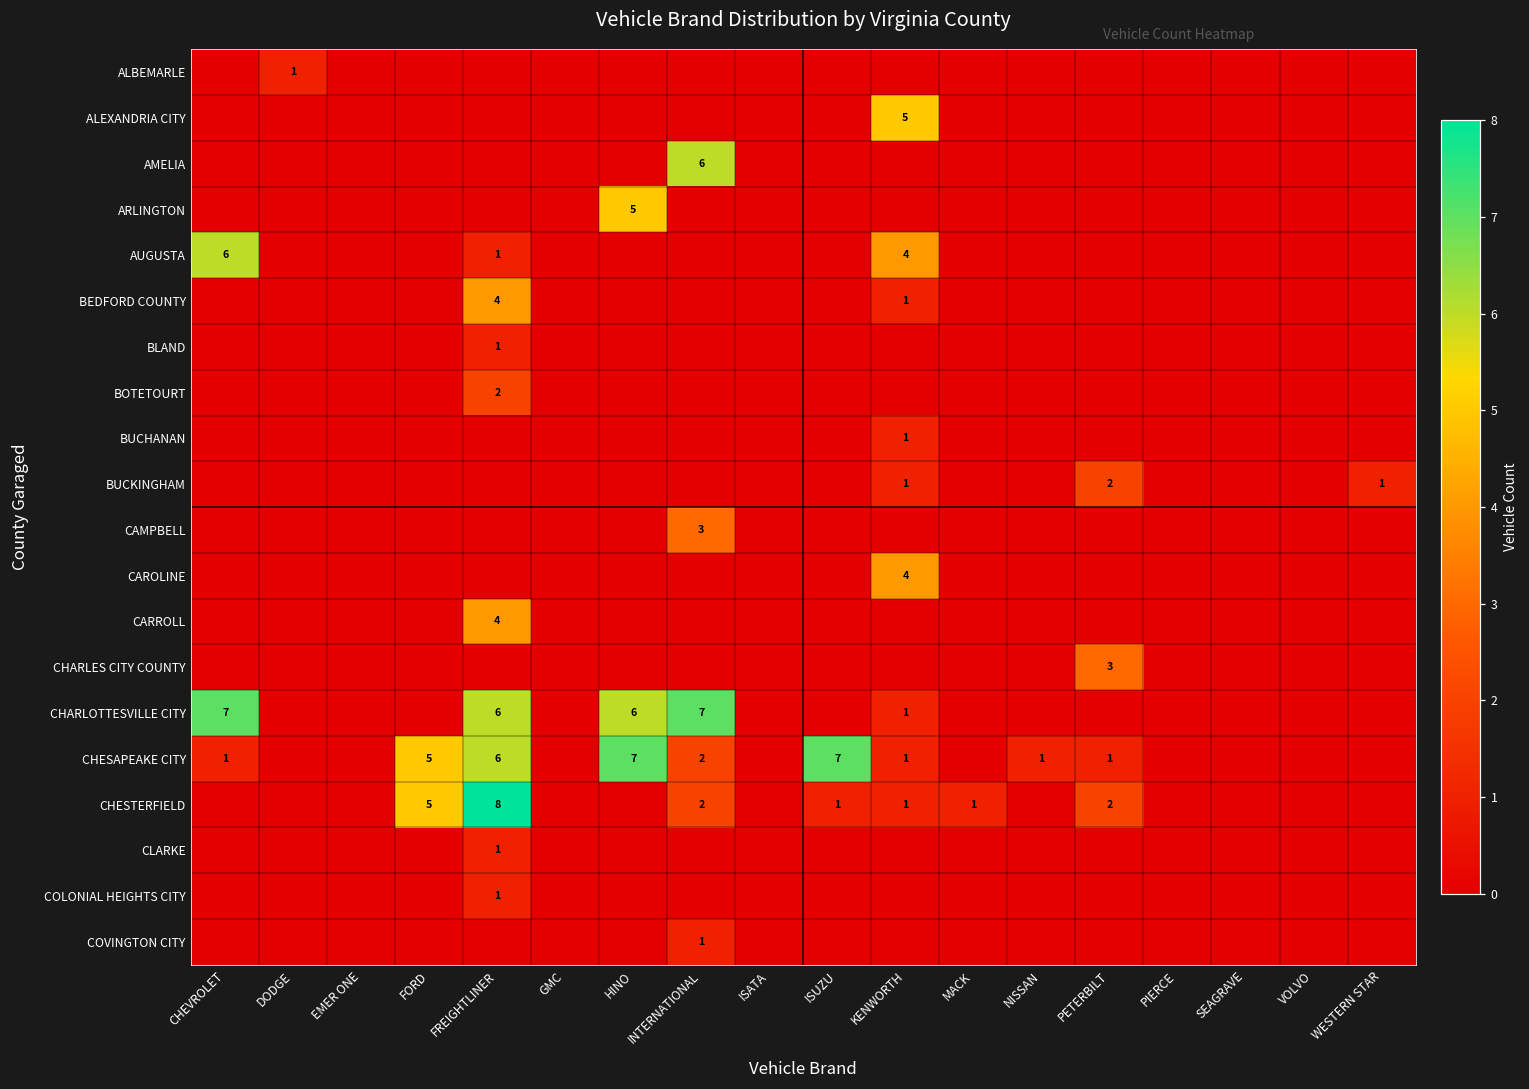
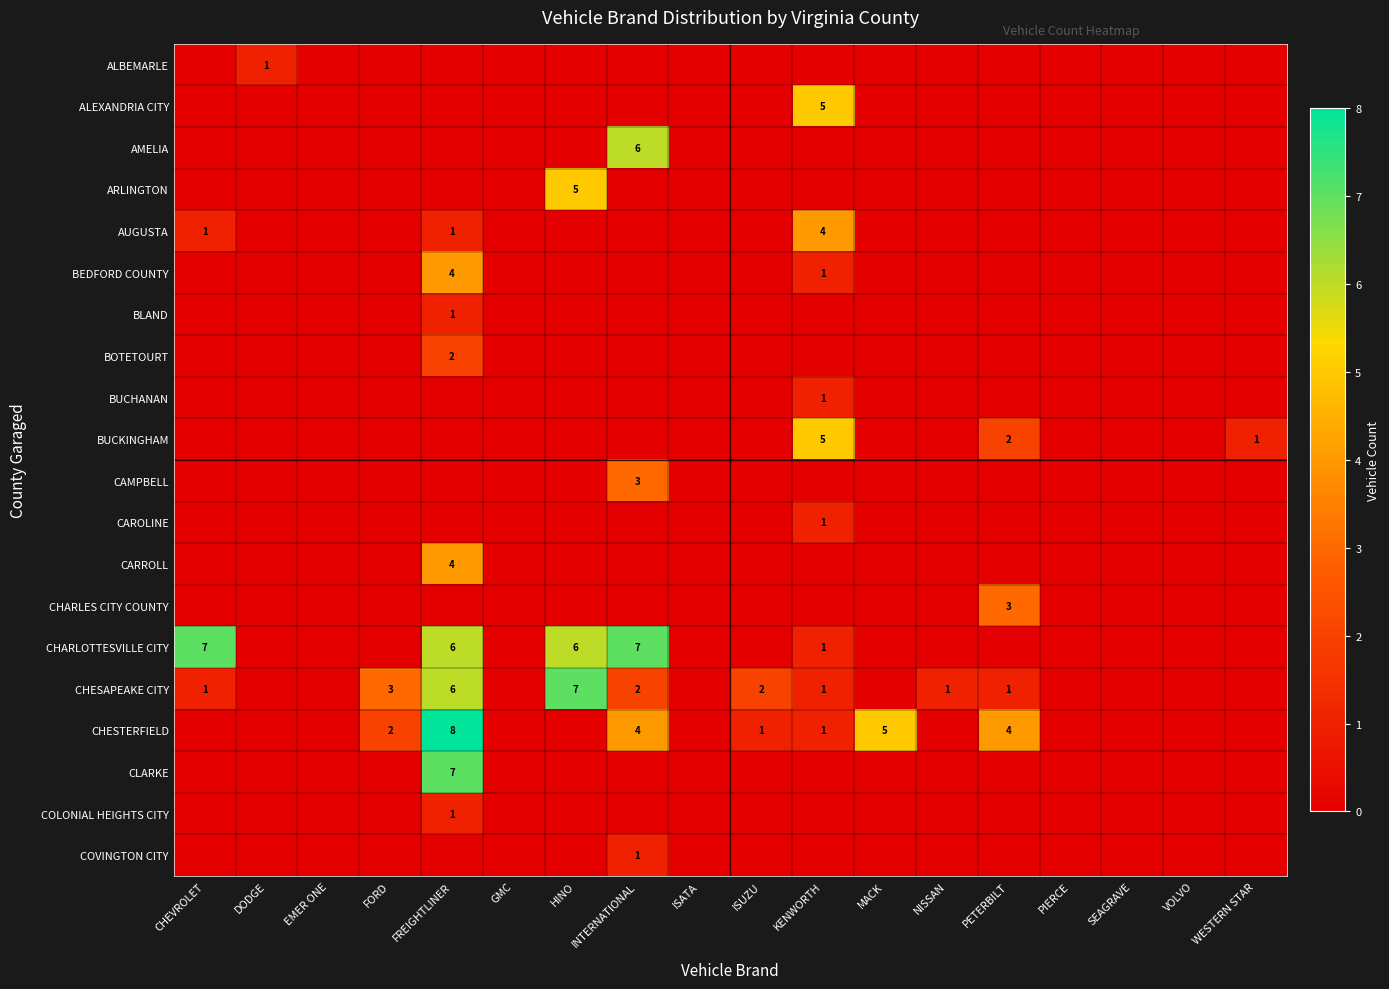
AUGUSTA, CHEVROLET: 6 -> 1
BUCKINGHAM, KENWORTH: 1 -> 5
CAROLINE, KENWORTH: 4 -> 1
CHESAPEAKE CITY, FORD: 5 -> 3
CHESAPEAKE CITY, ISUZU: 7 -> 2
CHESTERFIELD, FORD: 5 -> 2
CHESTERFIELD, INTERNATIONAL: 2 -> 4
CHESTERFIELD, MACK: 1 -> 5
CHESTERFIELD, PETERBILT: 2 -> 4
CLARKE, FREIGHTLINER: 1 -> 7
